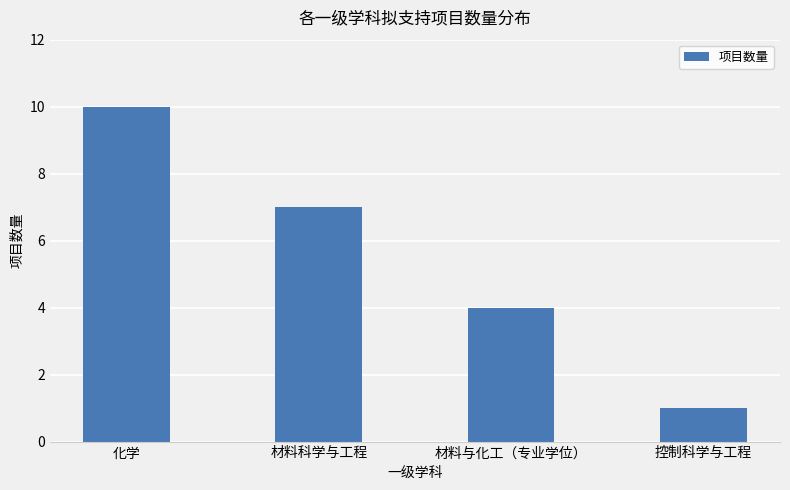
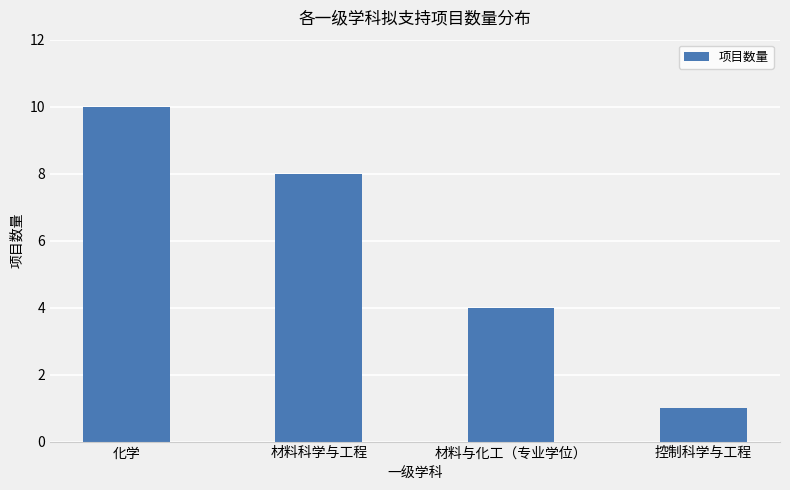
材料科学与工程: 7 -> 8
